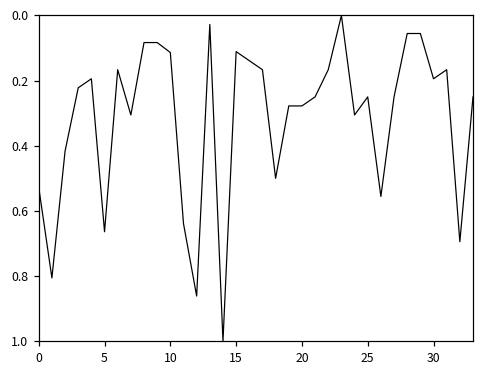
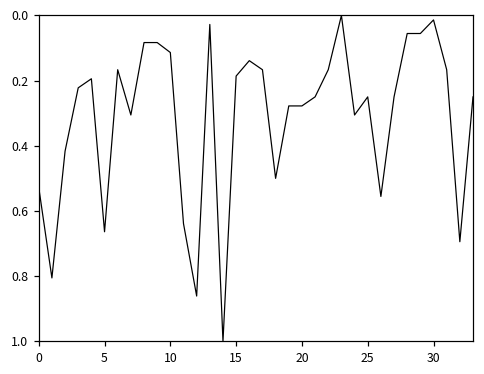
15: 0.11 -> 0.19
30: 0.19 -> 0.01
